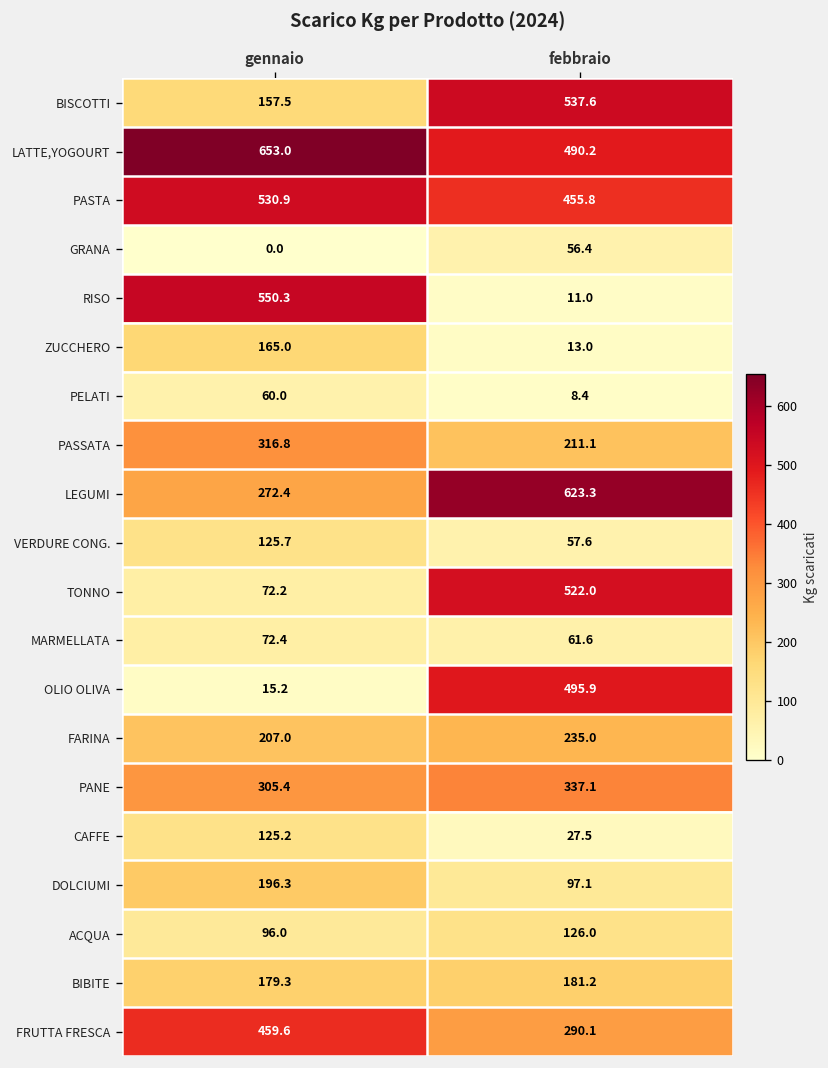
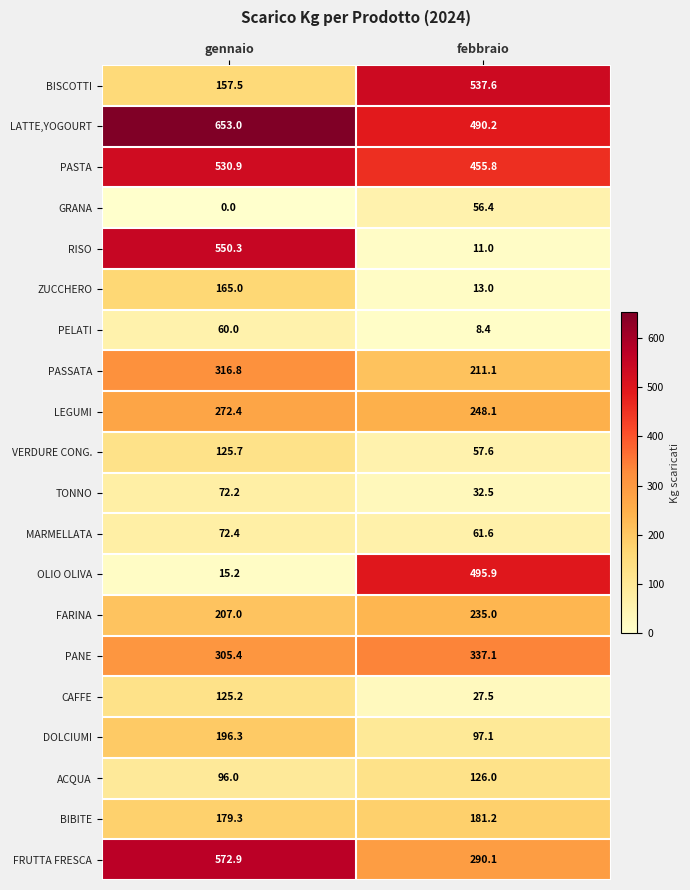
LEGUMI, febbraio: 623.3 -> 248.1
TONNO, febbraio: 522.0 -> 32.5
FRUTTA FRESCA, gennaio: 459.6 -> 572.9
